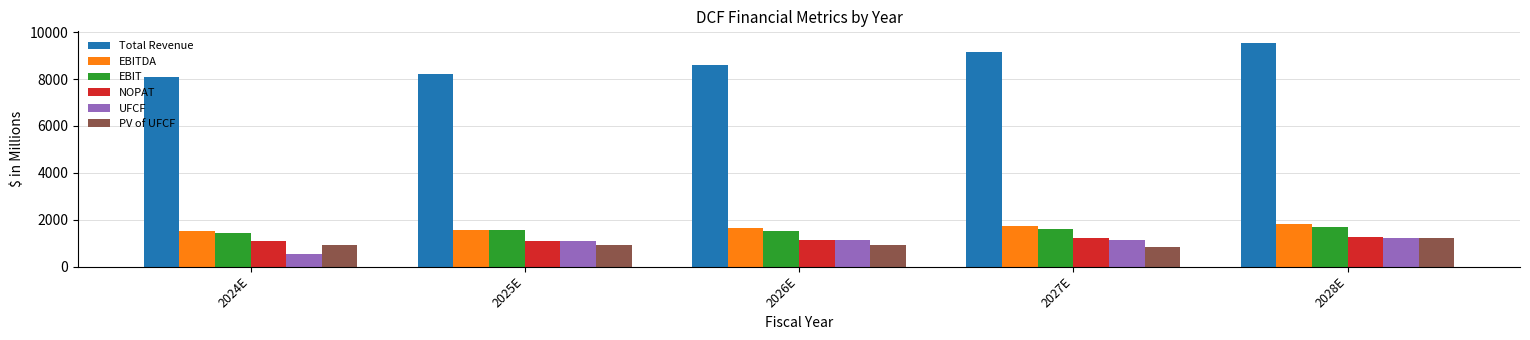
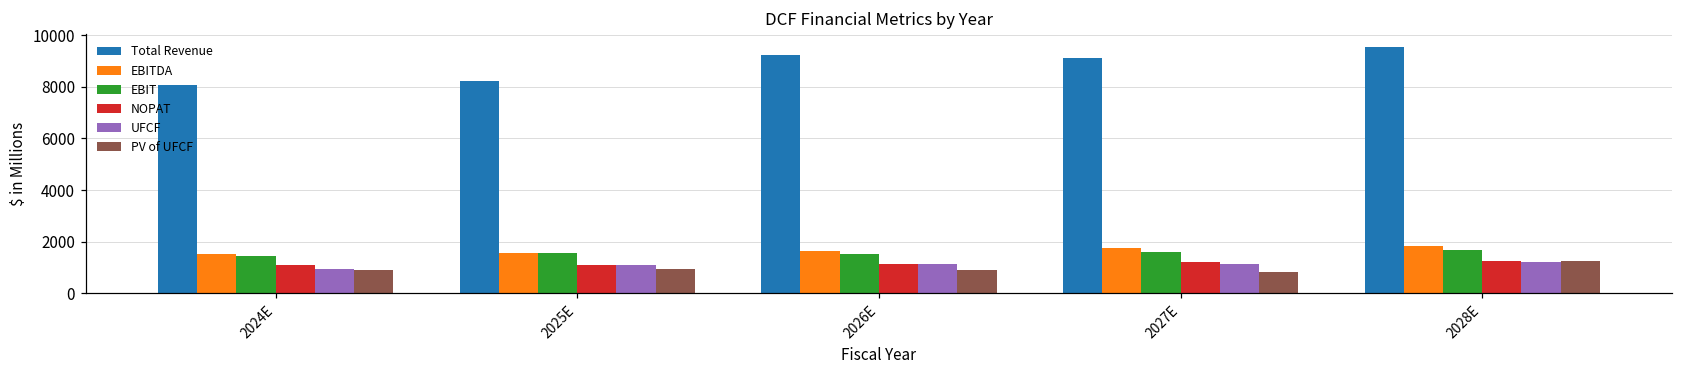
UFCF, 2024E: 500 -> 900
Total Revenue, 2026E: 8600 -> 9200
